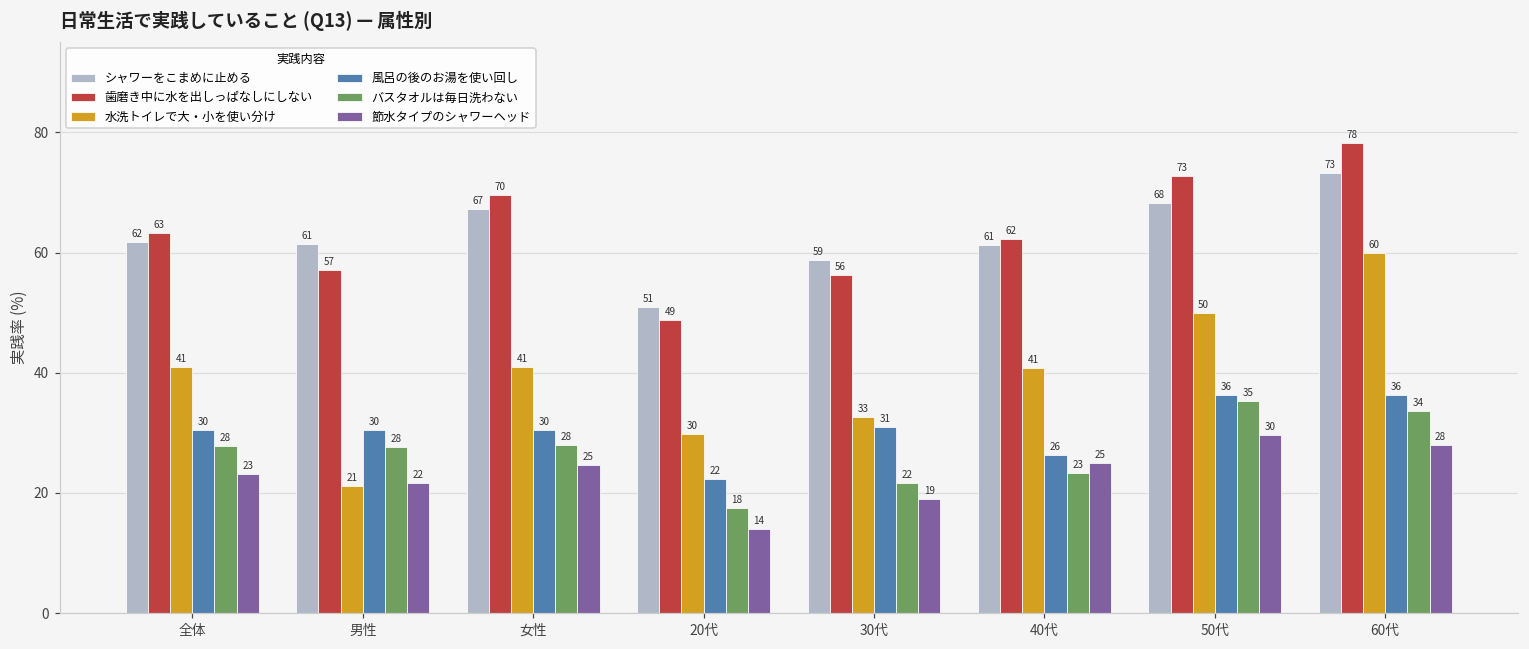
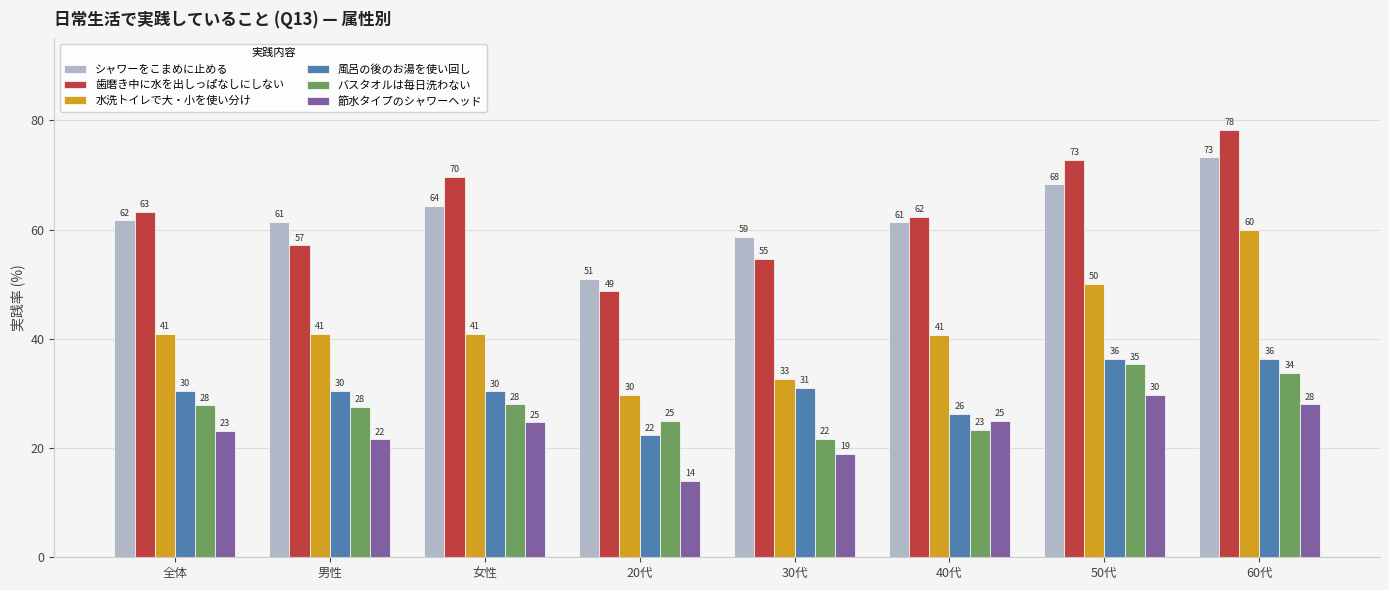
水洗トイレで大・小を使い分け, 男性: 21 -> 41
シャワーをこまめに止める, 女性: 67 -> 64
バスタオルは毎日洗わない, 20代: 18 -> 25
歯磨き中に水を出しっぱなしにしない, 30代: 56 -> 55
